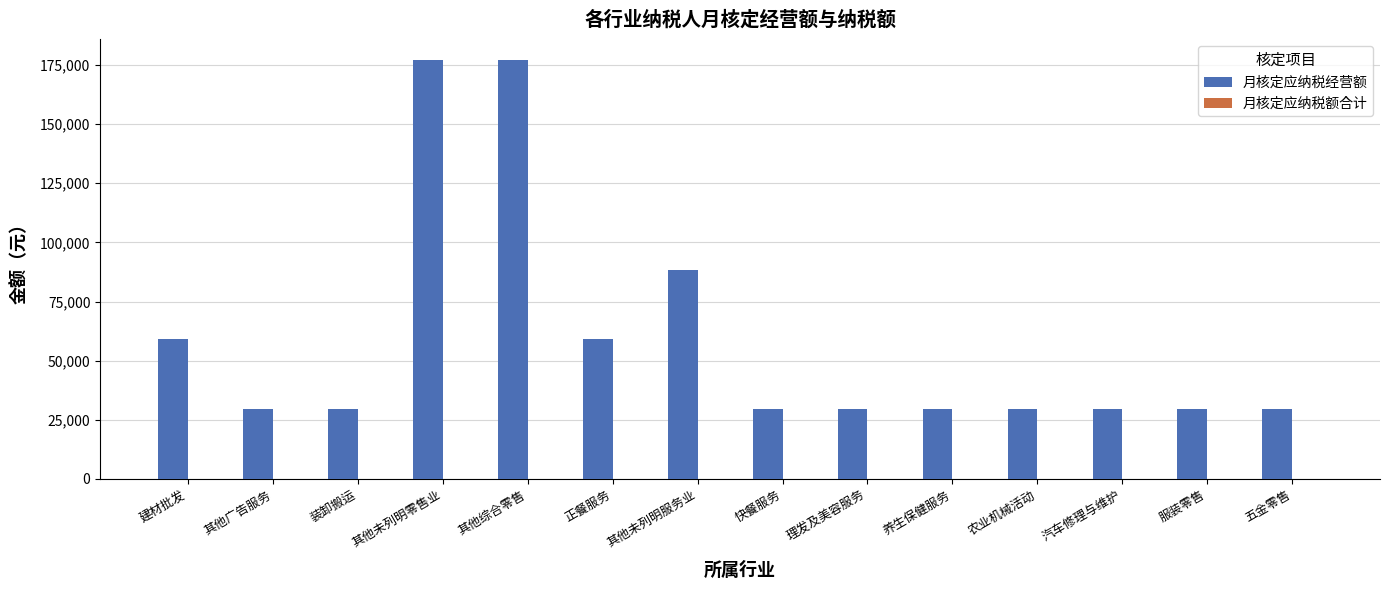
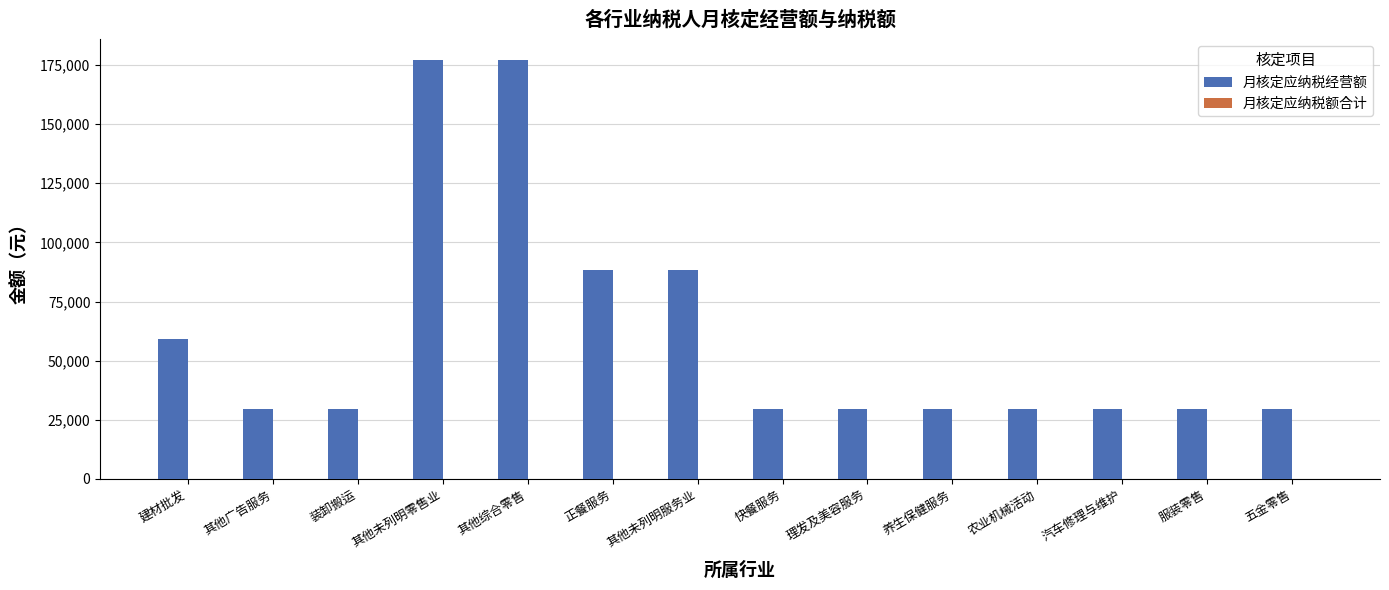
月核定应纳税经营额, 正餐服务: 59,000 -> 89,000
